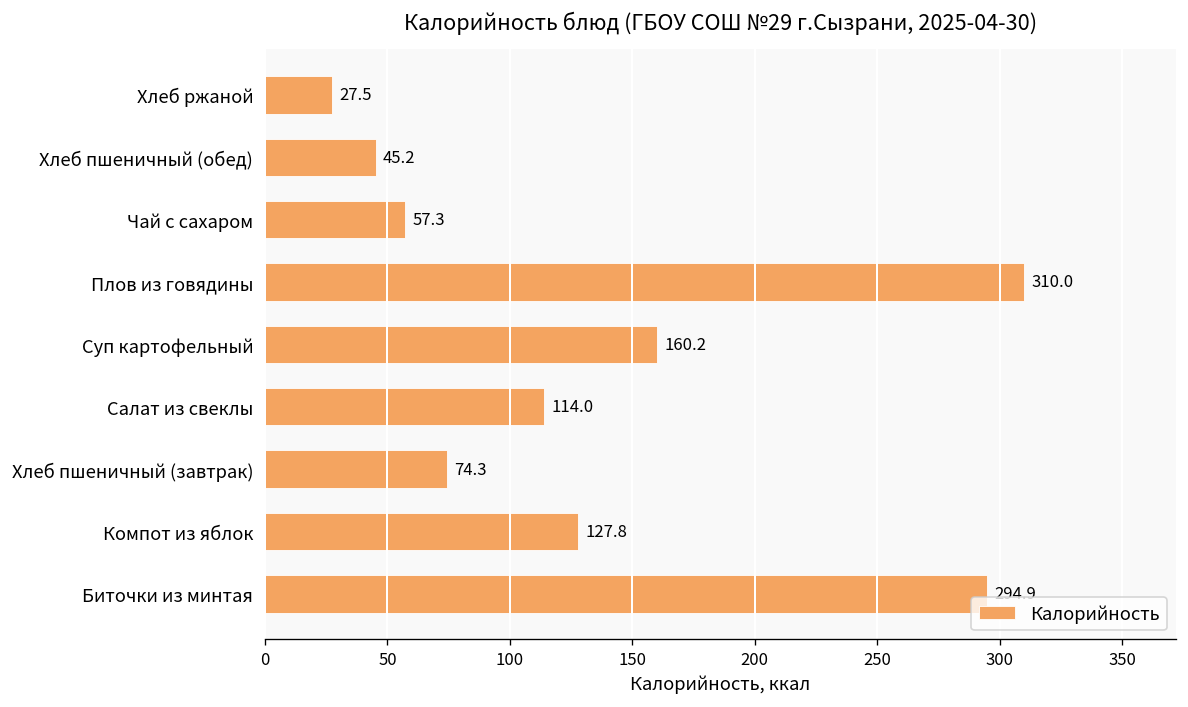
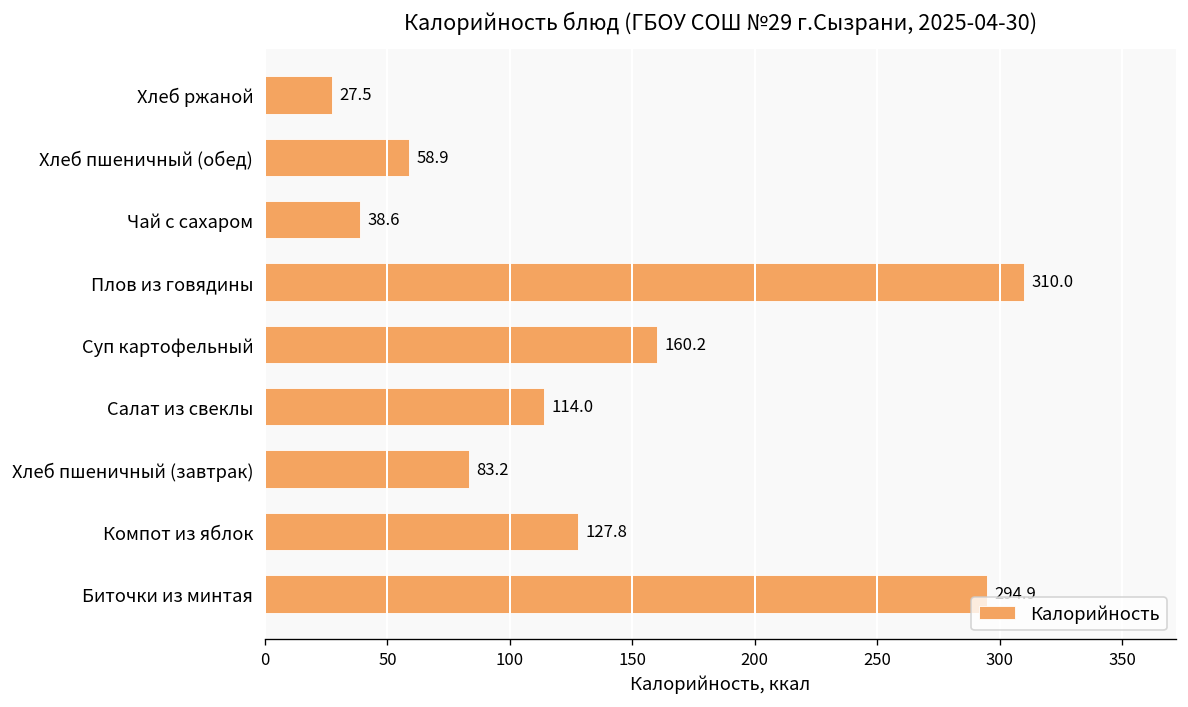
Хлеб пшеничный (обед): 45.2 -> 58.9
Чай с сахаром: 57.3 -> 38.6
Хлеб пшеничный (завтрак): 74.3 -> 83.2
